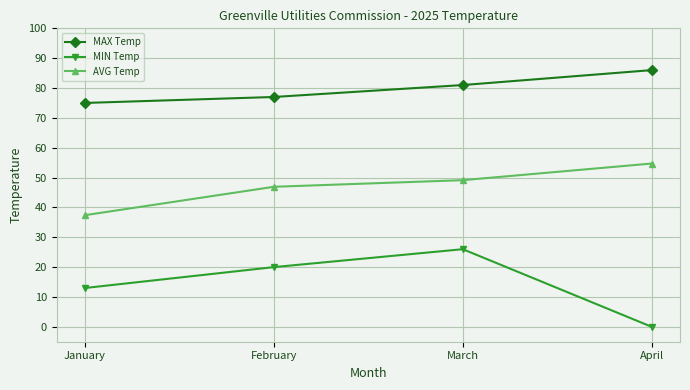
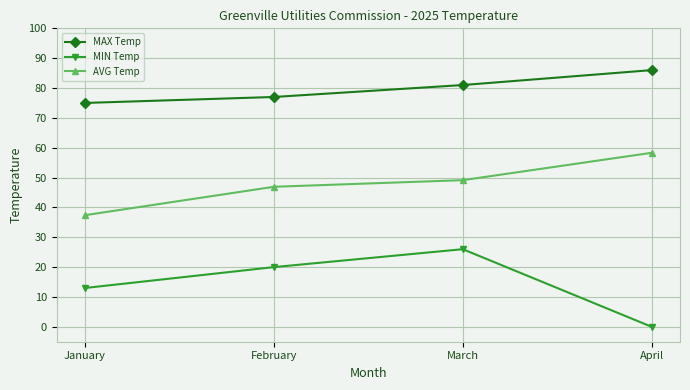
AVG Temp, April: 55 -> 58
